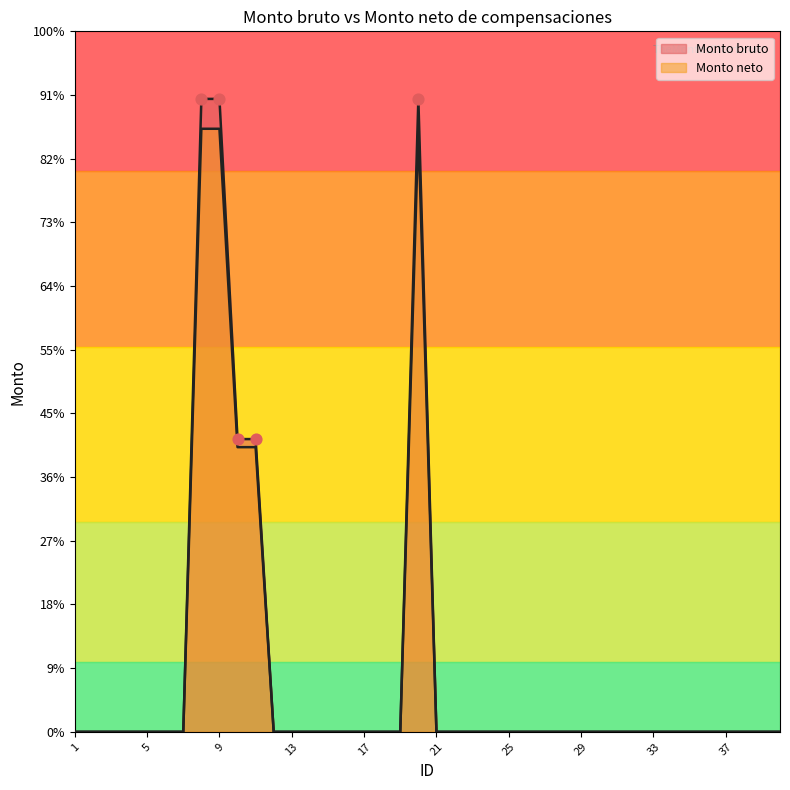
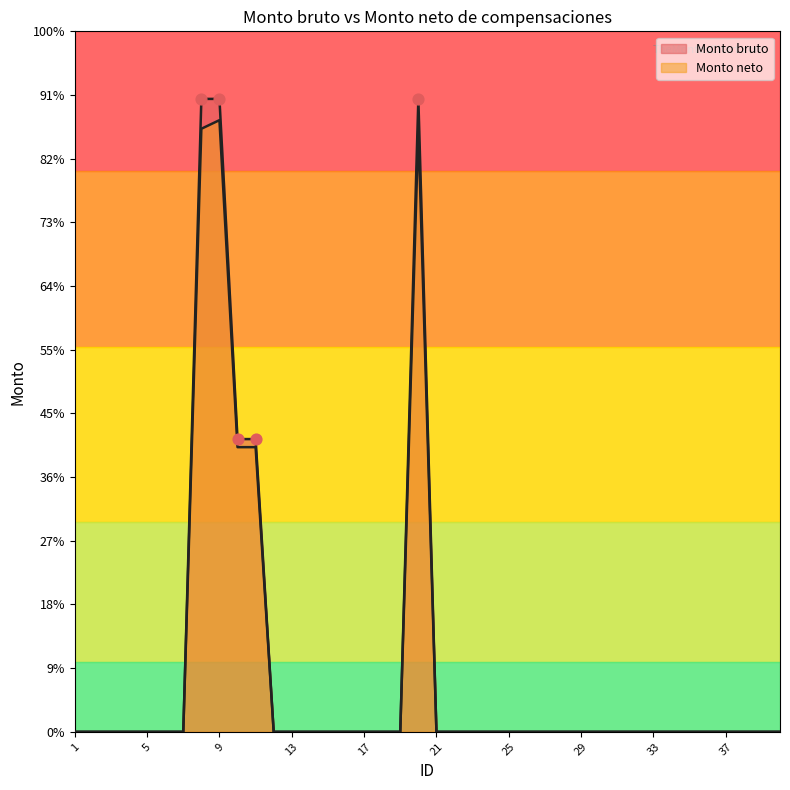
Monto neto, 9: 86% -> 87%
